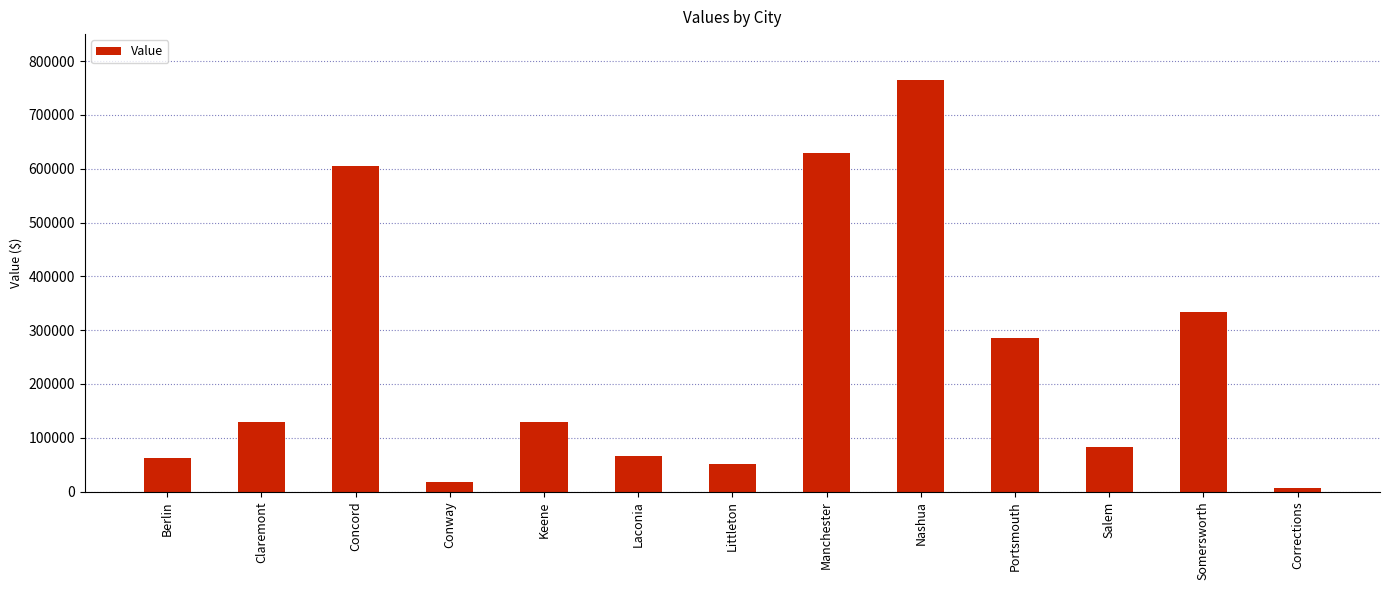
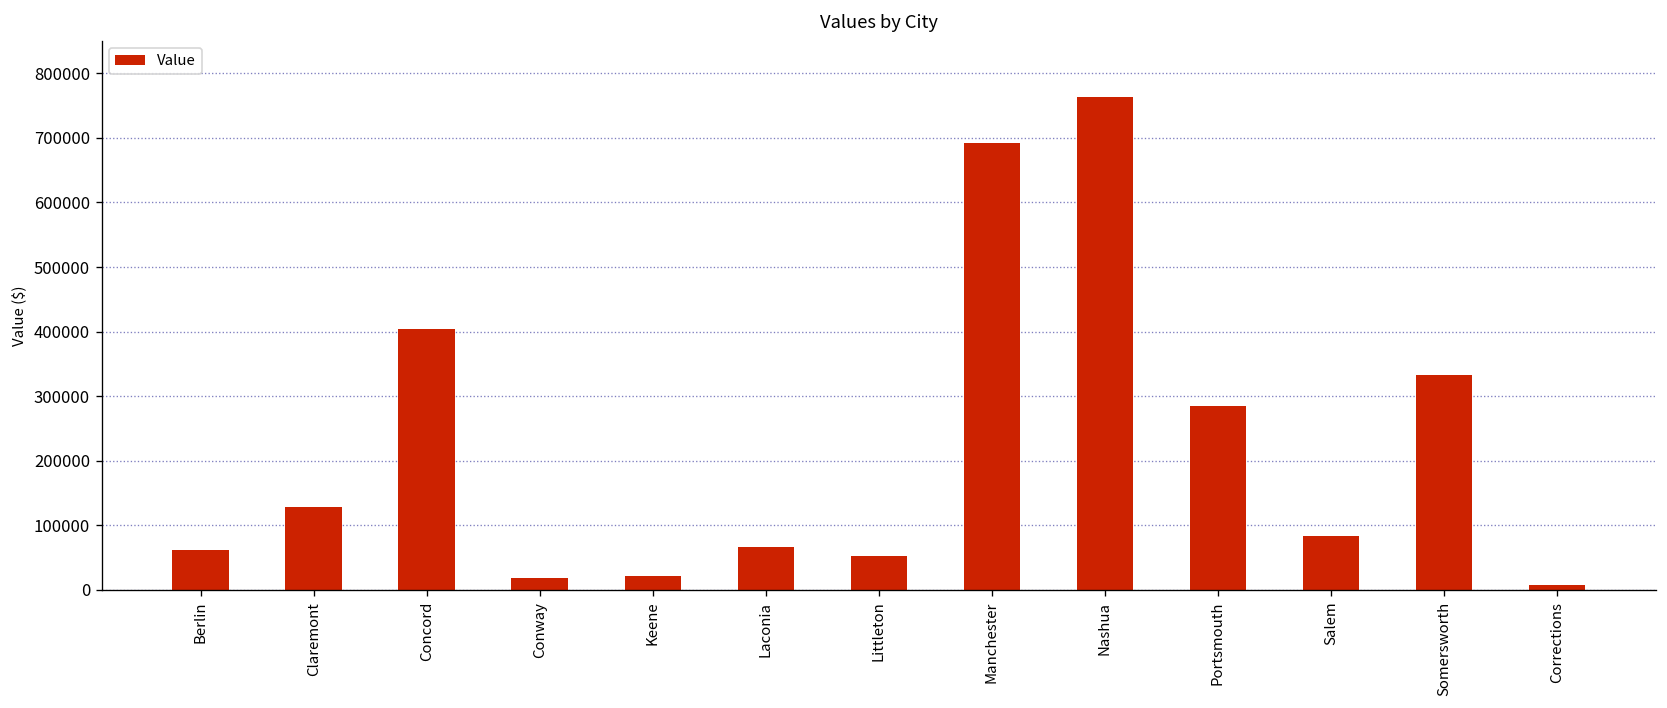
Concord: 610000 -> 400000
Keene: 130000 -> 20000
Manchester: 630000 -> 690000
